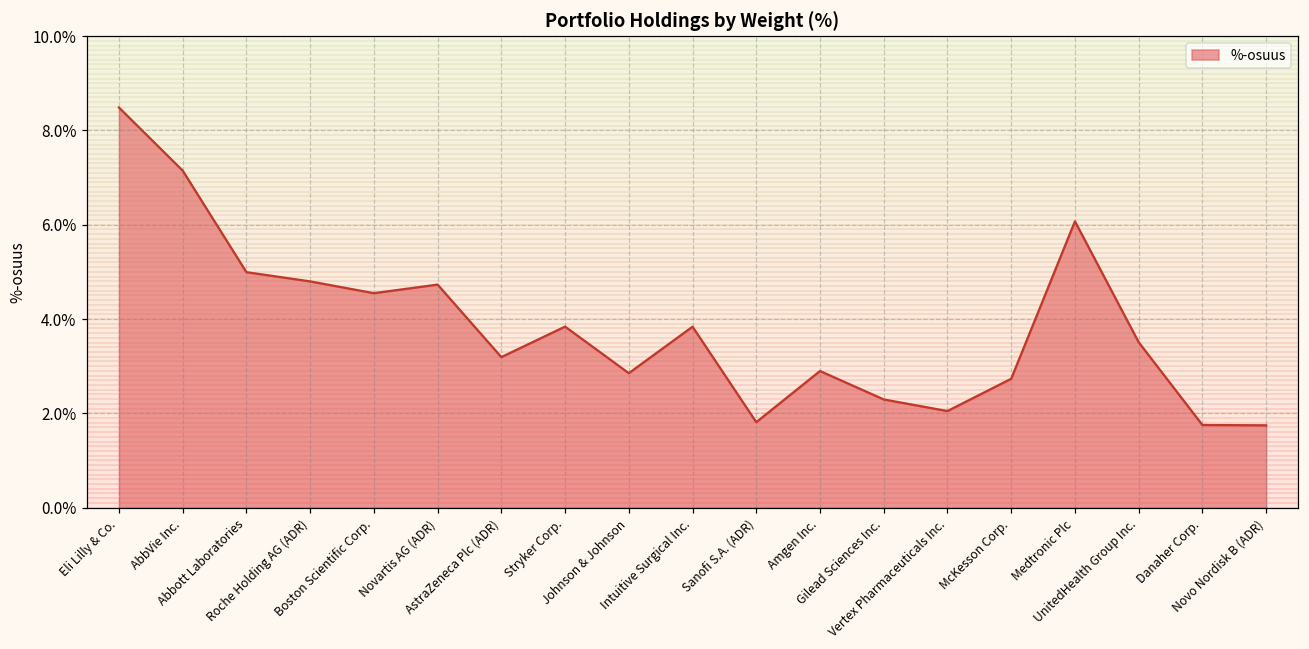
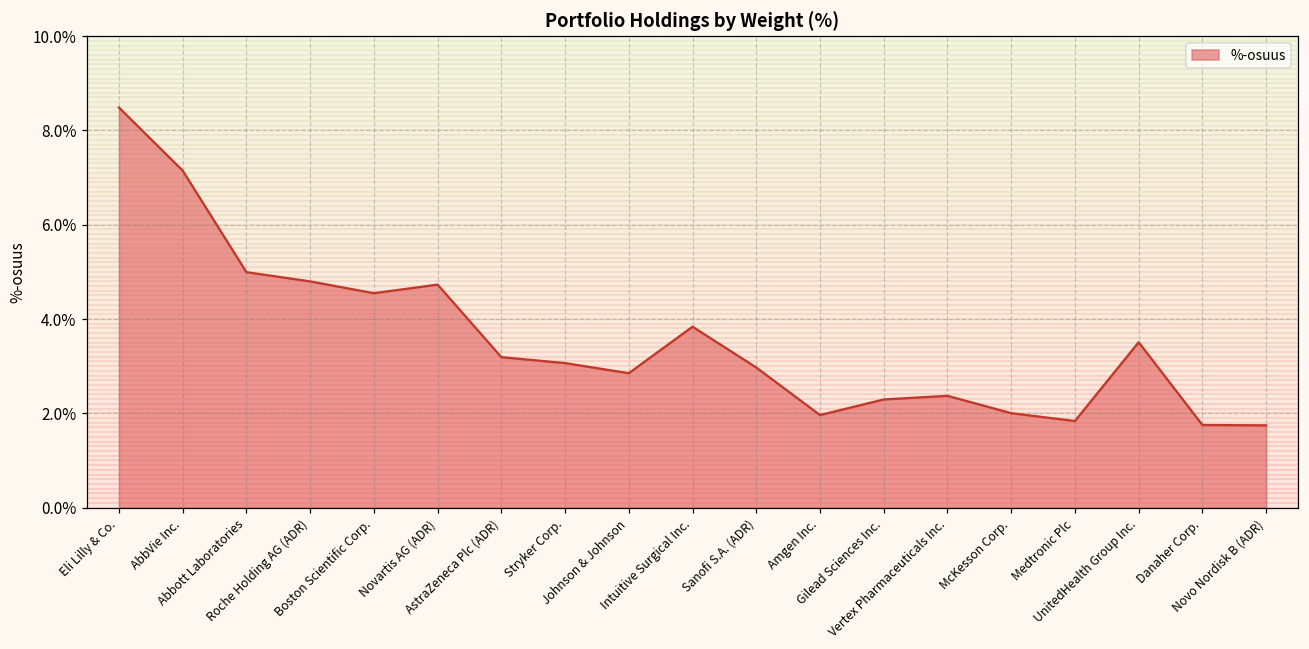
Stryker Corp.: 3.8% -> 3.1%
Sanofi S.A. (ADR): 1.8% -> 3.0%
Amgen Inc.: 2.9% -> 2.0%
Vertex Pharmaceuticals Inc.: 2.0% -> 2.4%
McKesson Corp.: 2.7% -> 2.0%
Medtronic Plc: 6.1% -> 1.8%
